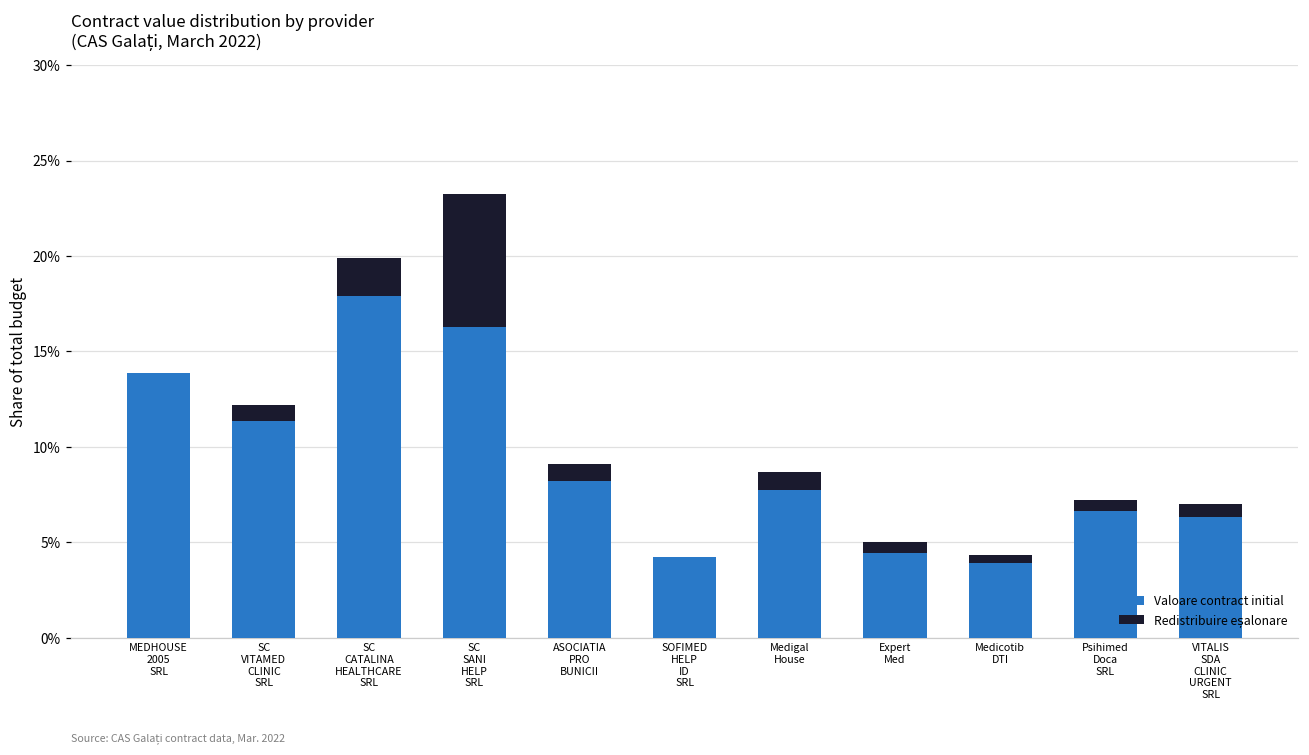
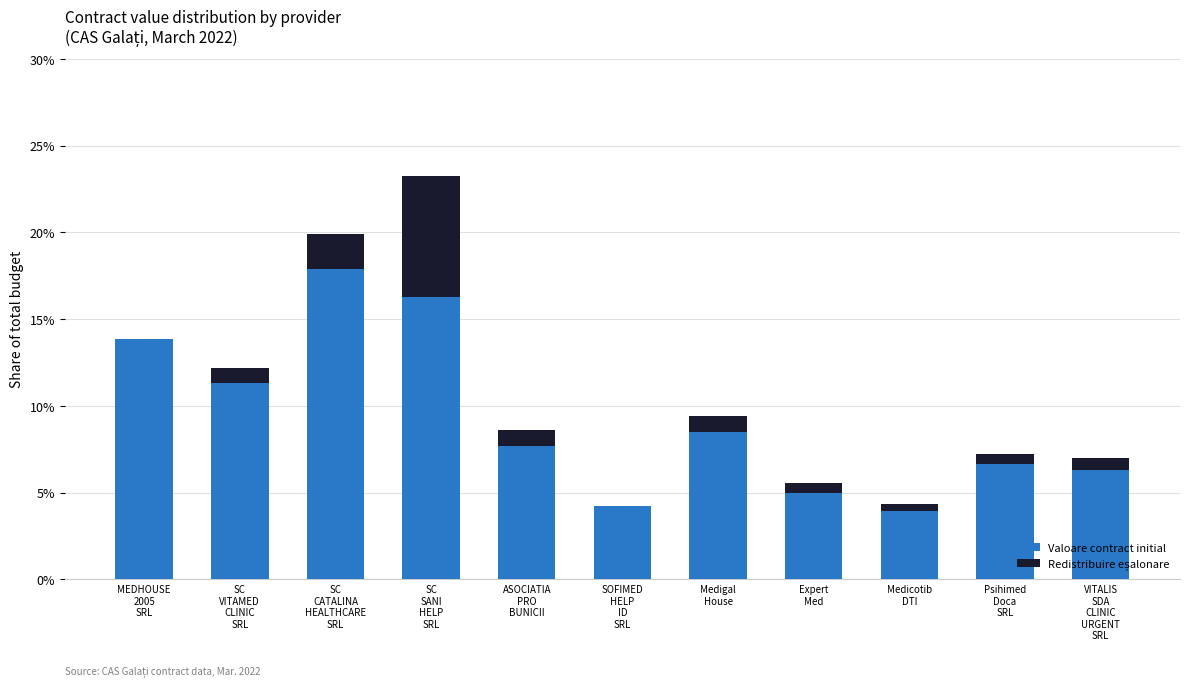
Valoare contract initial, ASOCIATIA PRO BUNICII: 8.2% -> 7.7%
Valoare contract initial, Medigal House: 7.7% -> 8.5%
Valoare contract initial, Expert Med: 4.5% -> 5.0%
